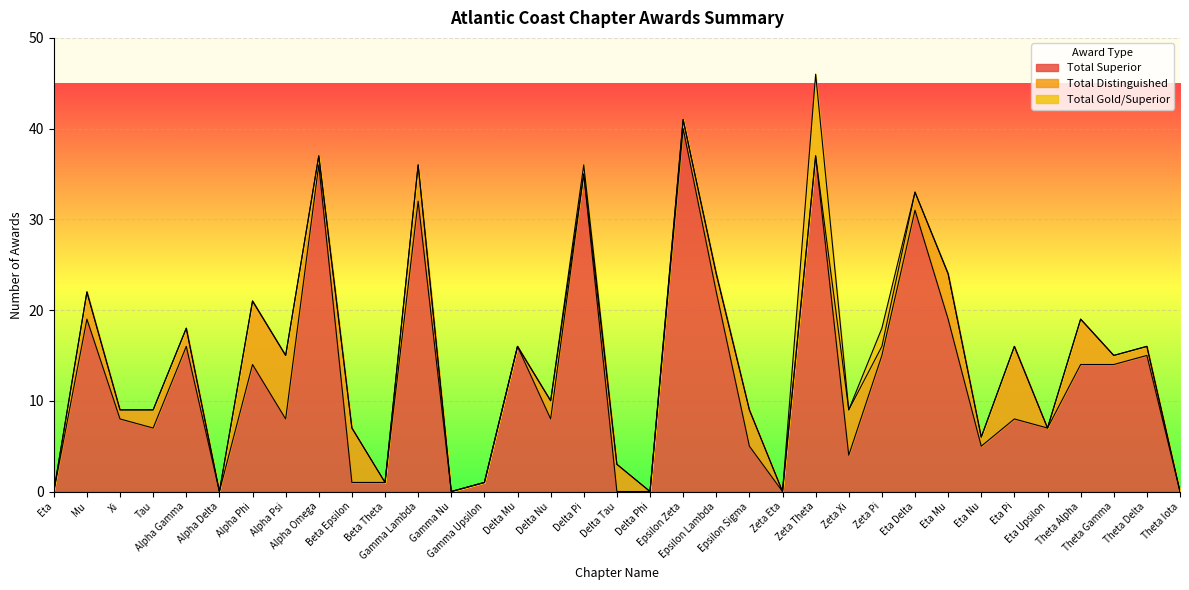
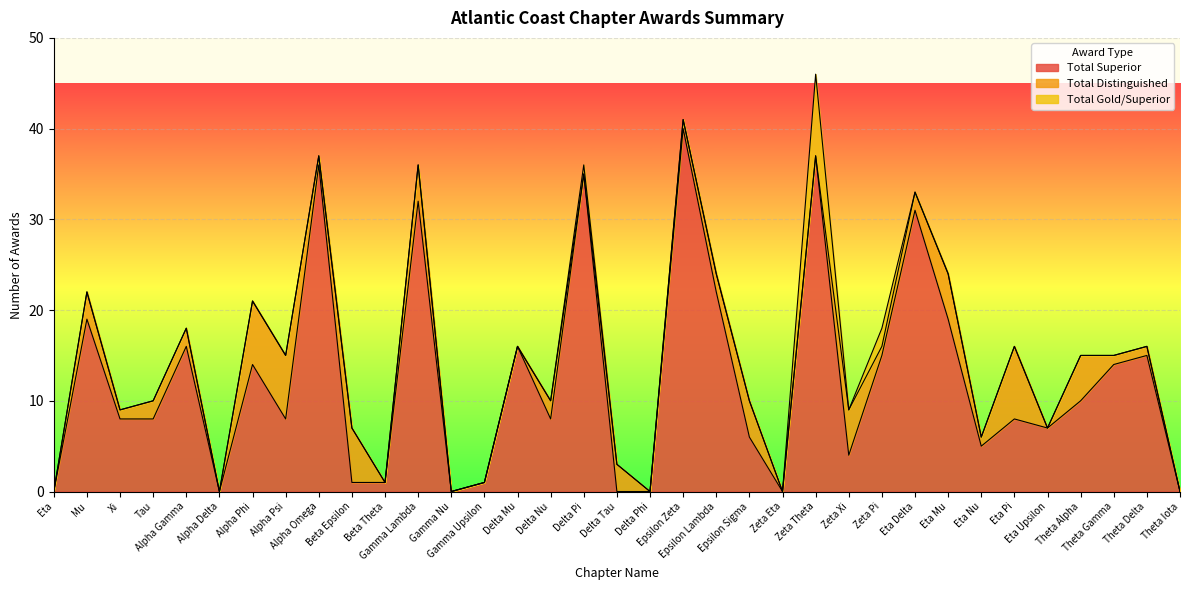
Total Superior, Tau: 7 -> 8
Total Superior, Epsilon Sigma: 5 -> 6
Total Superior, Theta Alpha: 14 -> 10
